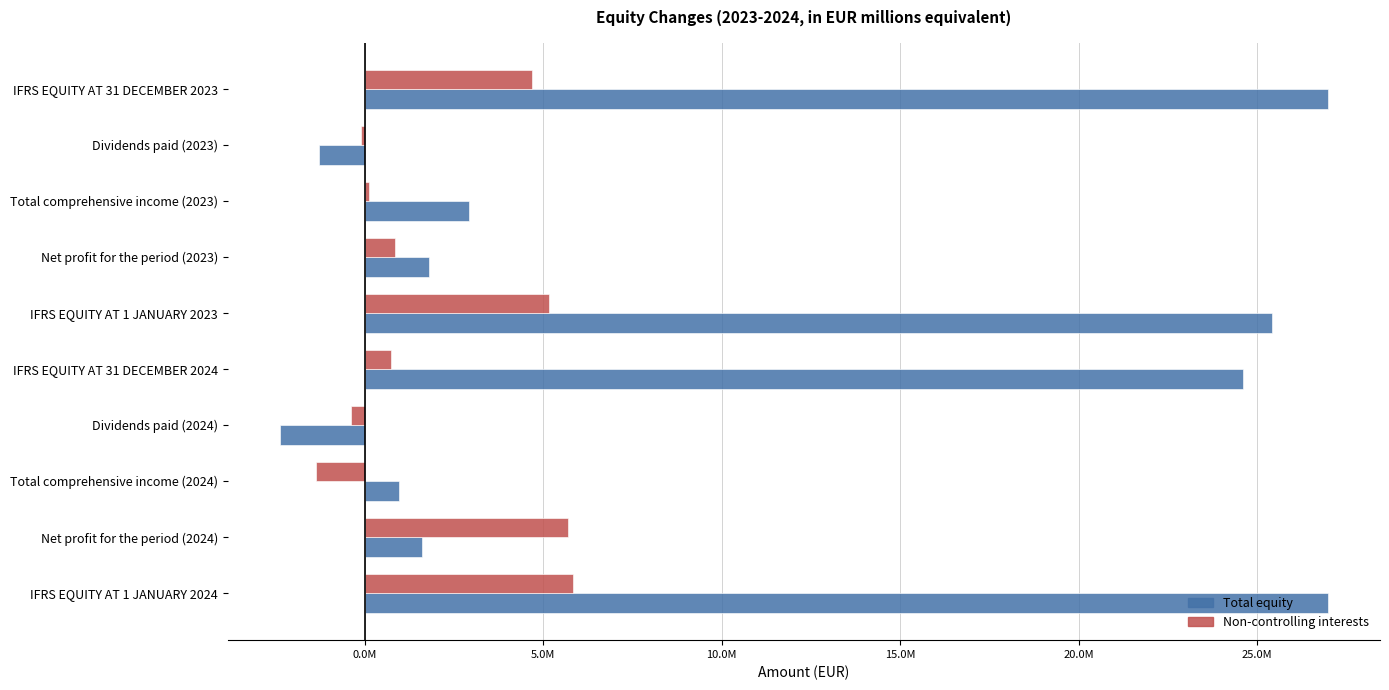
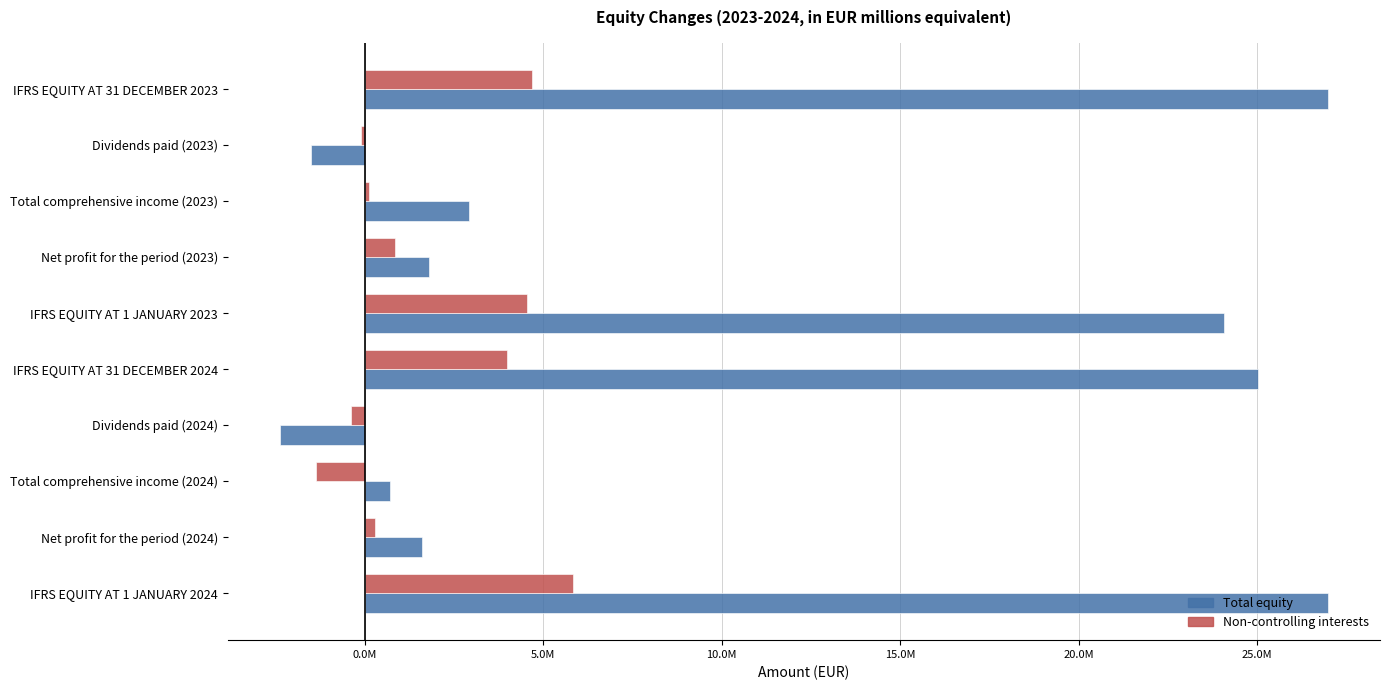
Total equity, Dividends paid (2023): -1300000 -> -1500000
Non-controlling interests, IFRS EQUITY AT 1 JANUARY 2023: 5200000 -> 4500000
Total equity, IFRS EQUITY AT 1 JANUARY 2023: 25400000 -> 24100000
Non-controlling interests, IFRS EQUITY AT 31 DECEMBER 2024: 700000 -> 4000000
Total equity, IFRS EQUITY AT 31 DECEMBER 2024: 24600000 -> 25000000
Total equity, Total comprehensive income (2024): 1000000 -> 700000
Non-controlling interests, Net profit for the period (2024): 5700000 -> 300000
